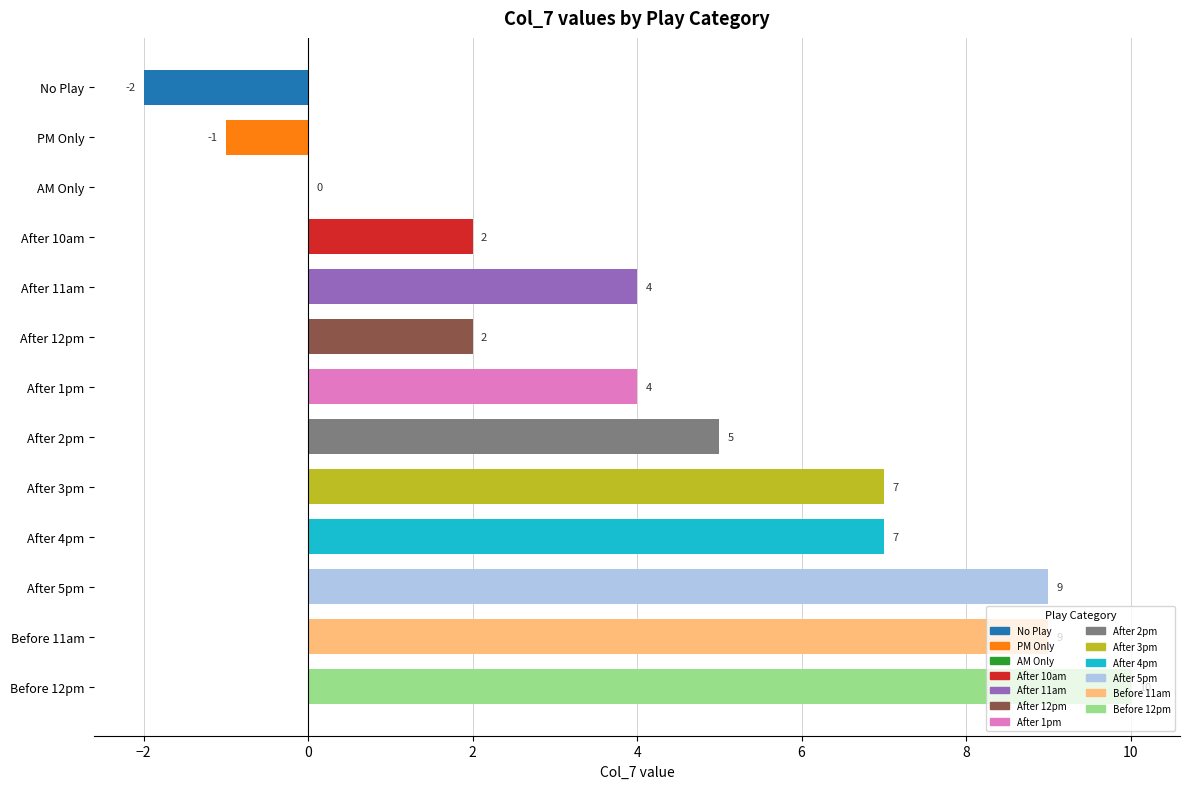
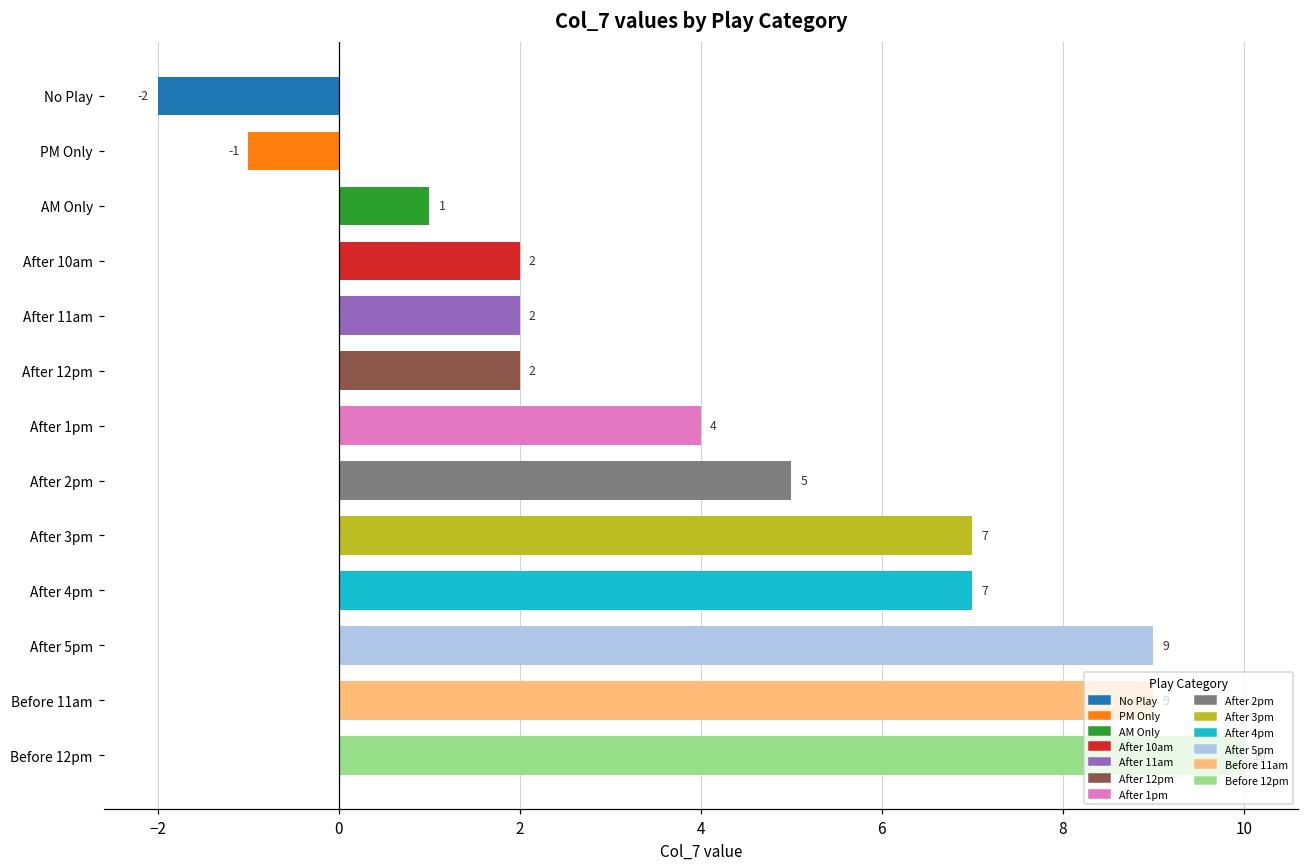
AM Only: 0 -> 1
After 11am: 4 -> 2
